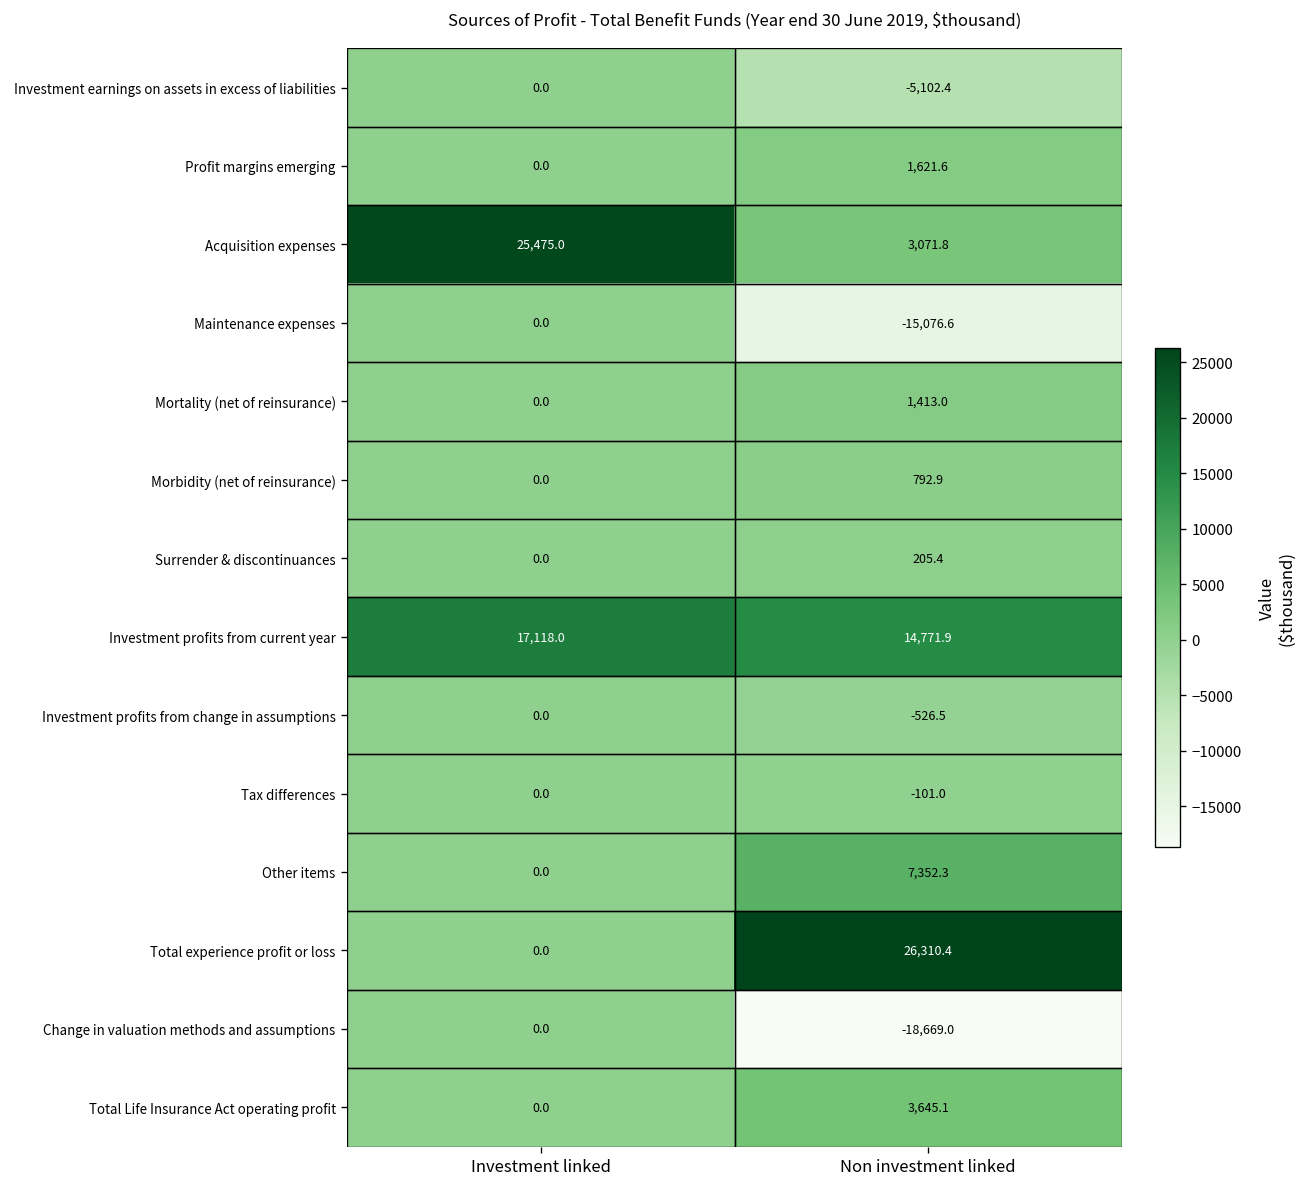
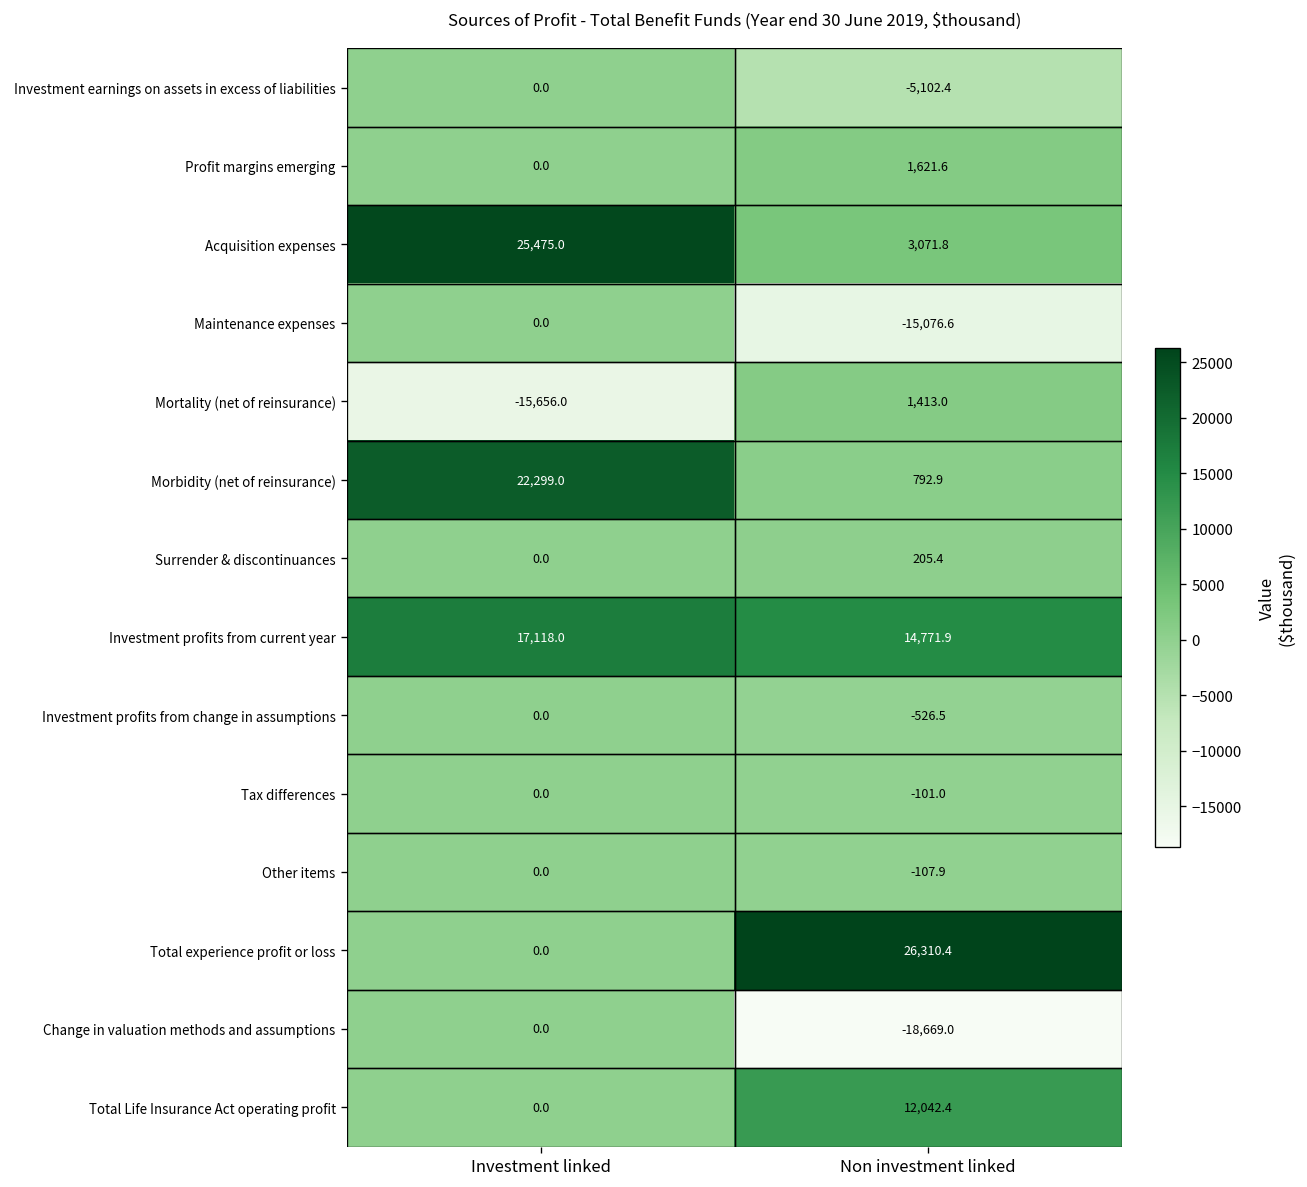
Mortality (net of reinsurance), Investment linked: 0.0 -> -15,656.0
Morbidity (net of reinsurance), Investment linked: 0.0 -> 22,299.0
Other items, Non investment linked: 7,352.3 -> -107.9
Total Life Insurance Act operating profit, Non investment linked: 3,645.1 -> 12,042.4
